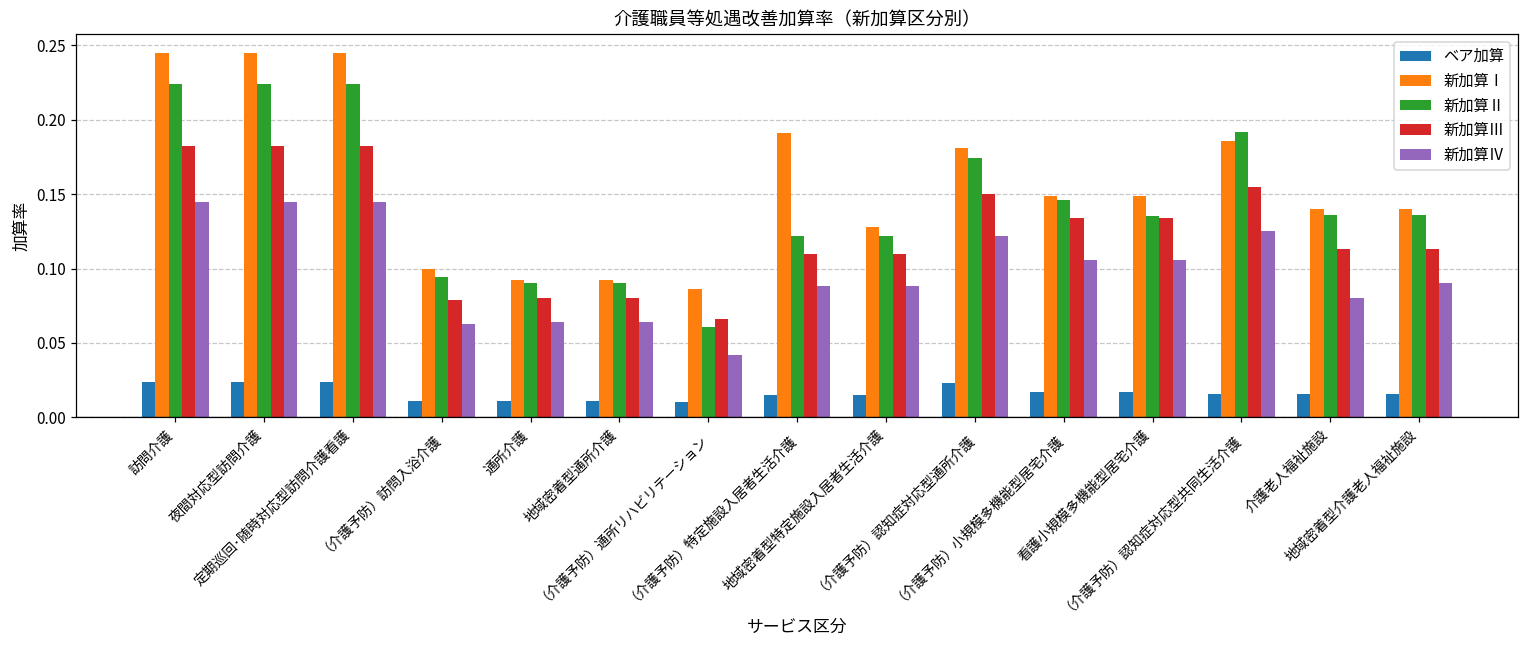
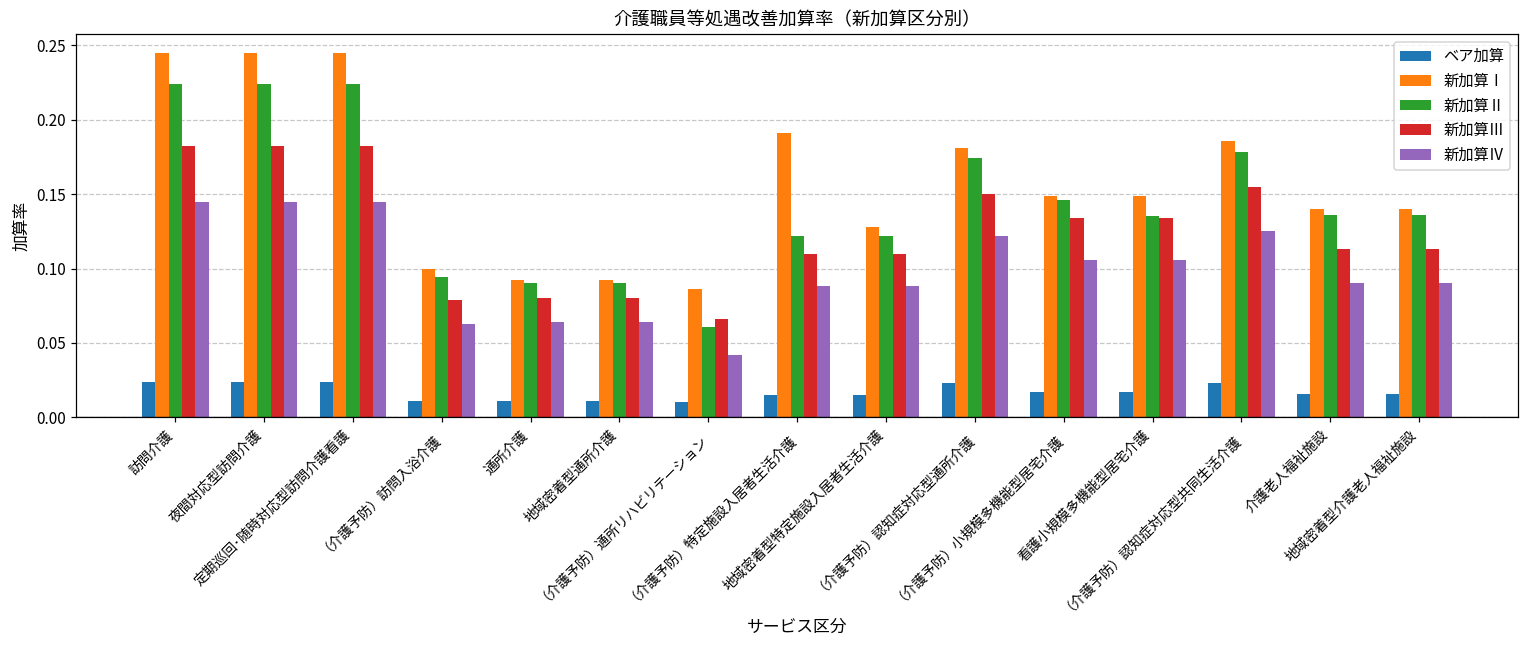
ベア加算, （介護予防）認知症対応型共同生活介護: 0.016 -> 0.023
新加算Ⅱ, （介護予防）認知症対応型共同生活介護: 0.192 -> 0.178
新加算Ⅳ, 介護老人福祉施設: 0.08 -> 0.09
